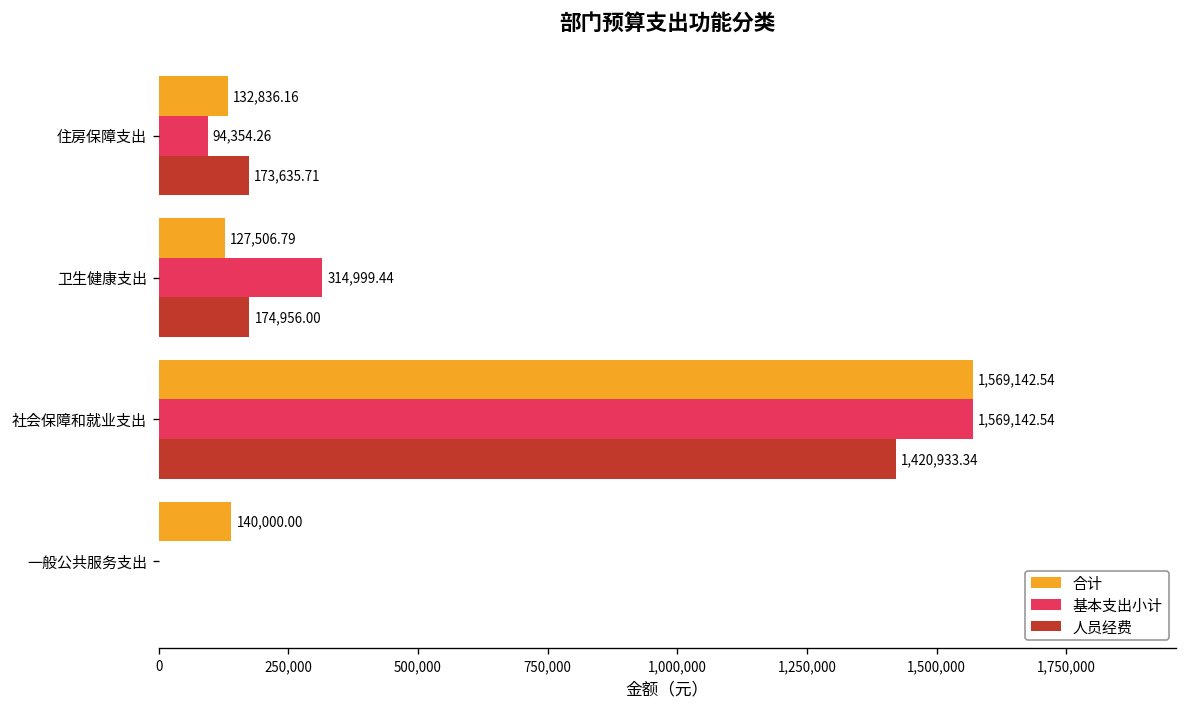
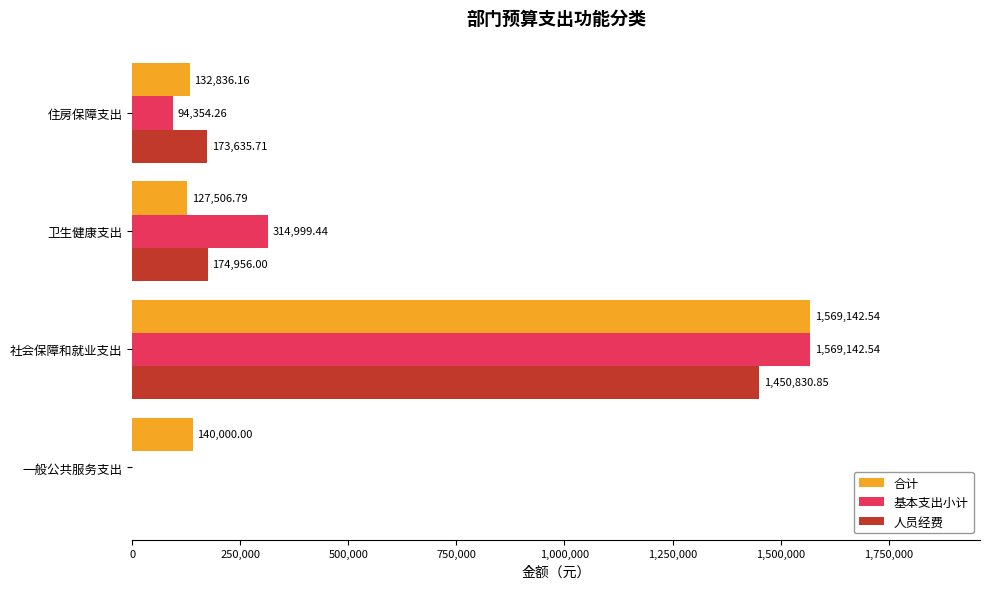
人员经费, 社会保障和就业支出: 1,420,933.34 -> 1,450,830.85
